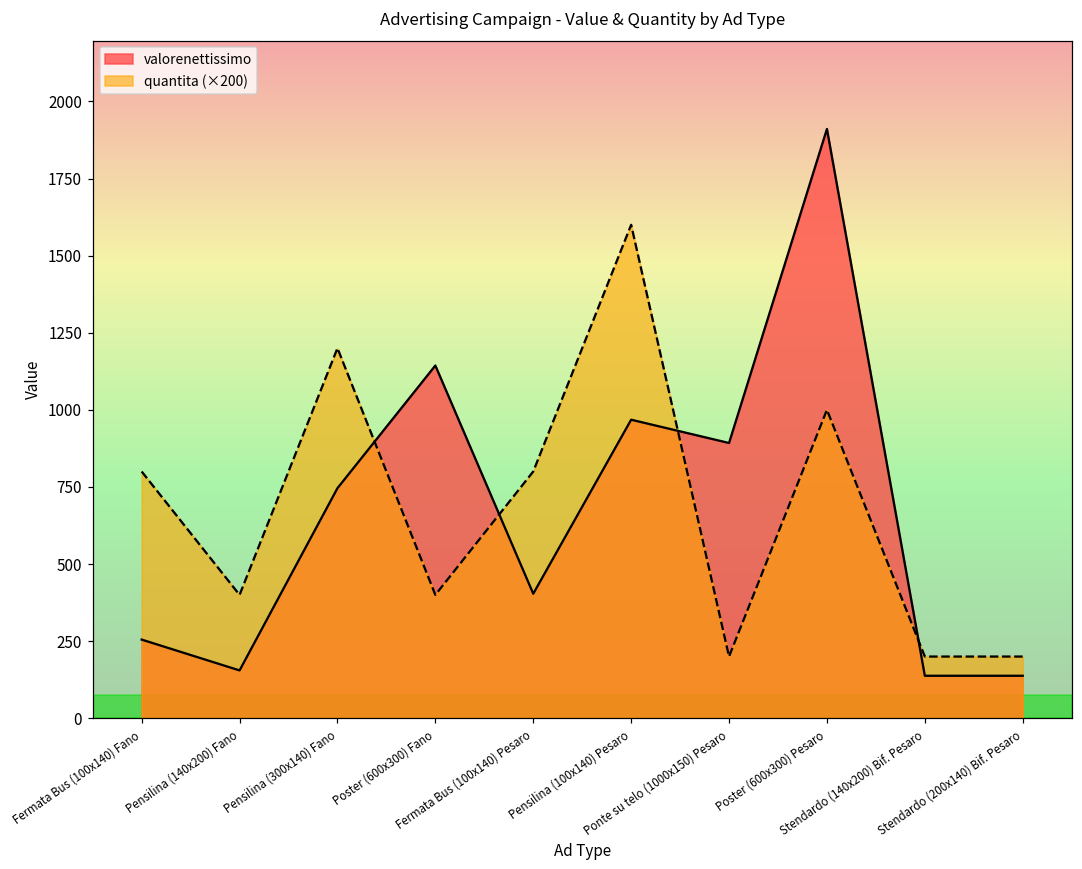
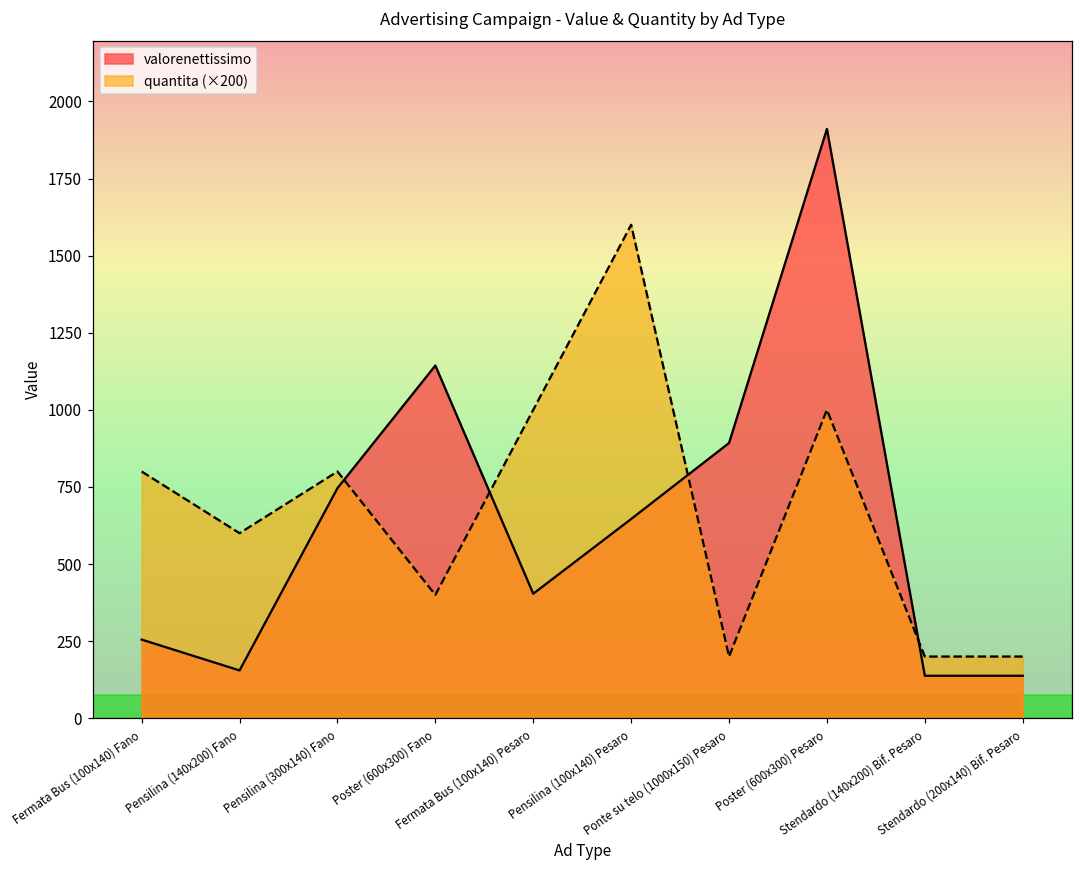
quantita (×200), Pensilina (140x200) Fano: 400 -> 600
quantita (×200), Pensilina (300x140) Fano: 1200 -> 800
quantita (×200), Fermata Bus (100x140) Pesaro: 800 -> 1000
valorenettissimo, Pensilina (100x140) Pesaro: 970 -> 650
